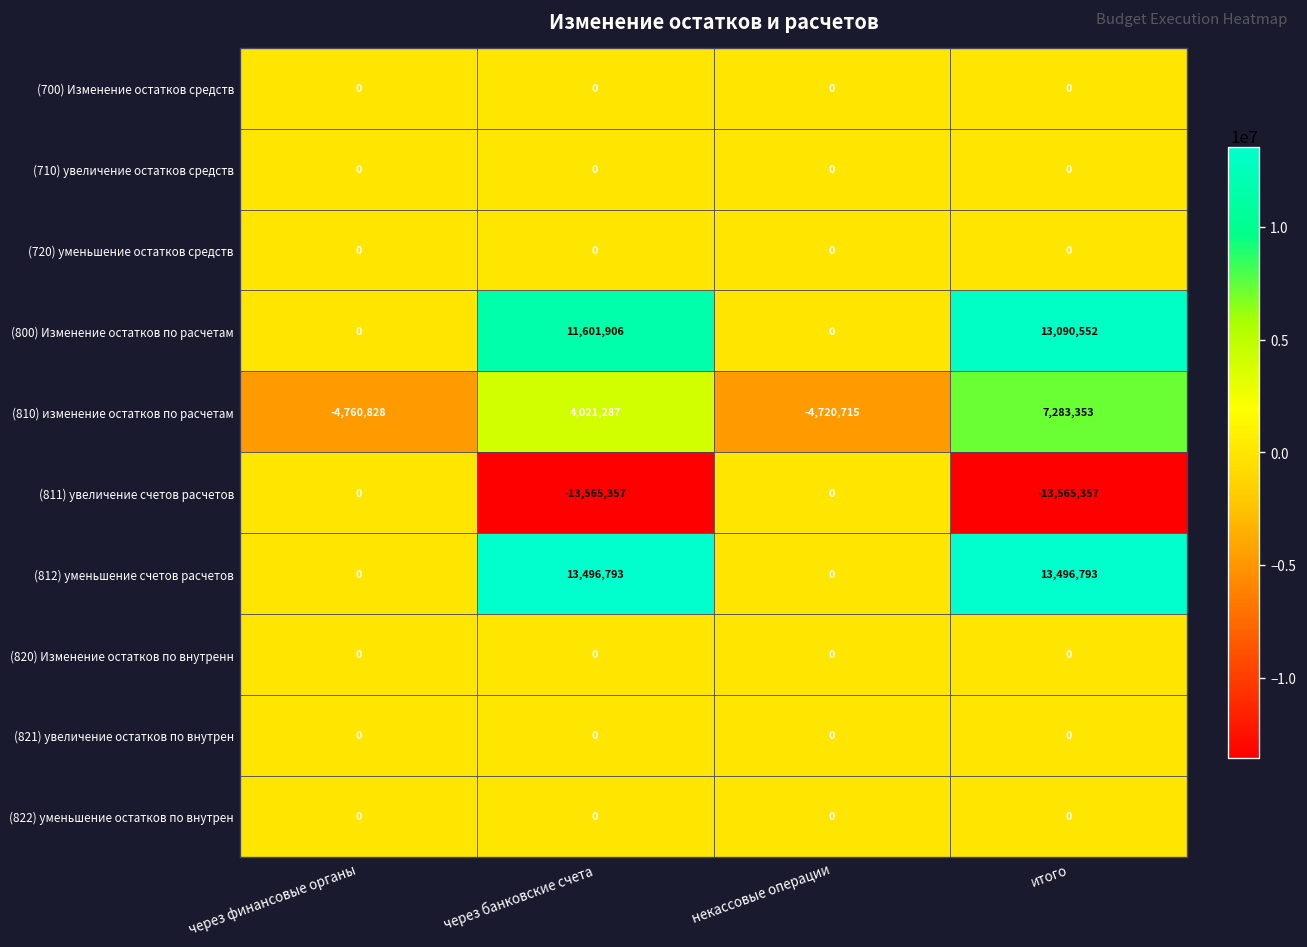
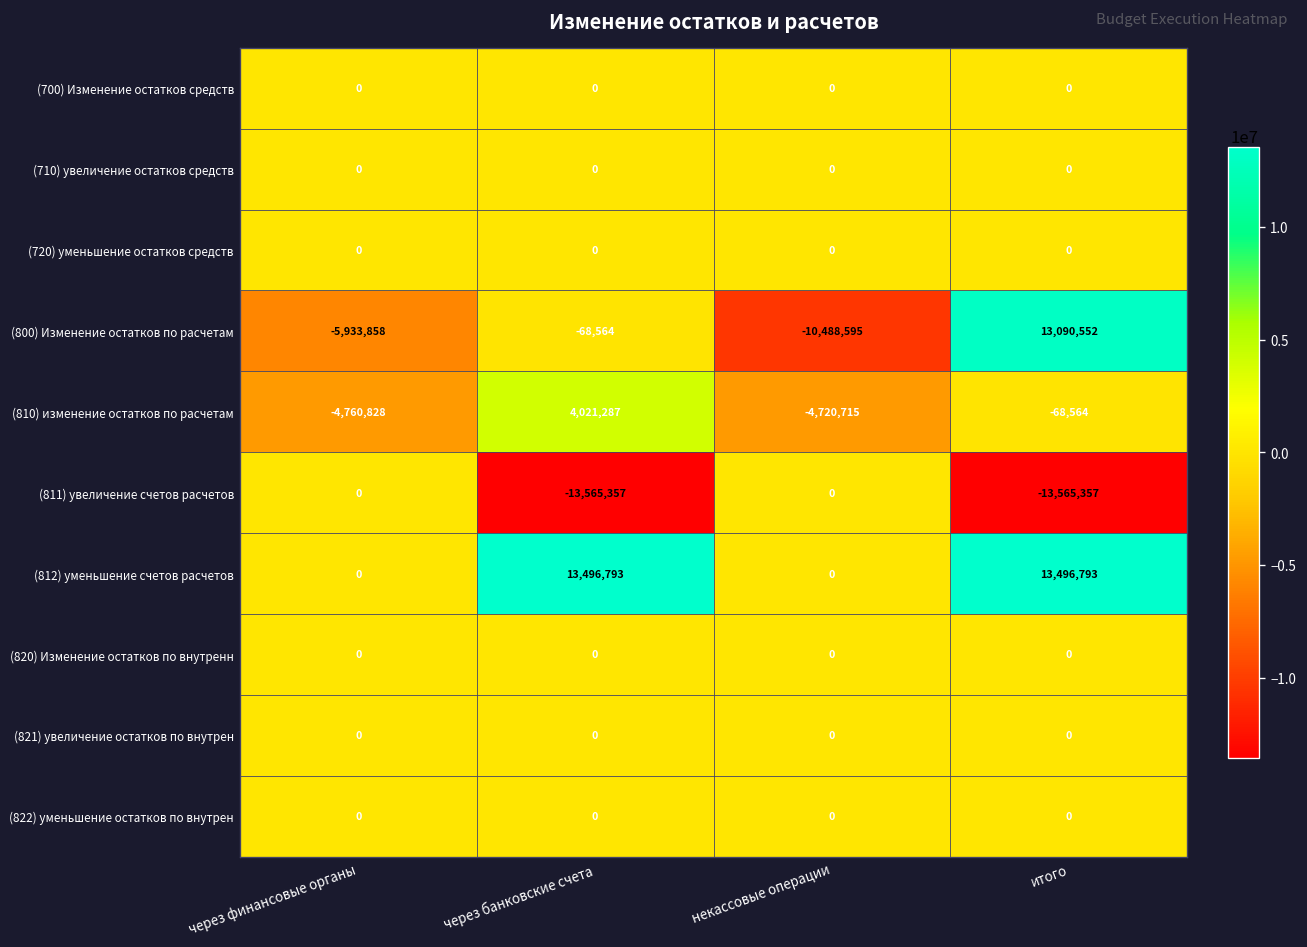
(800) Изменение остатков по расчетам, через финансовые органы: 0 -> -5,933,858
(800) Изменение остатков по расчетам, через банковские счета: 11,601,906 -> -68,564
(800) Изменение остатков по расчетам, некассовые операции: 0 -> -10,488,595
(810) изменение остатков по расчетам, итого: 7,283,353 -> -68,564
